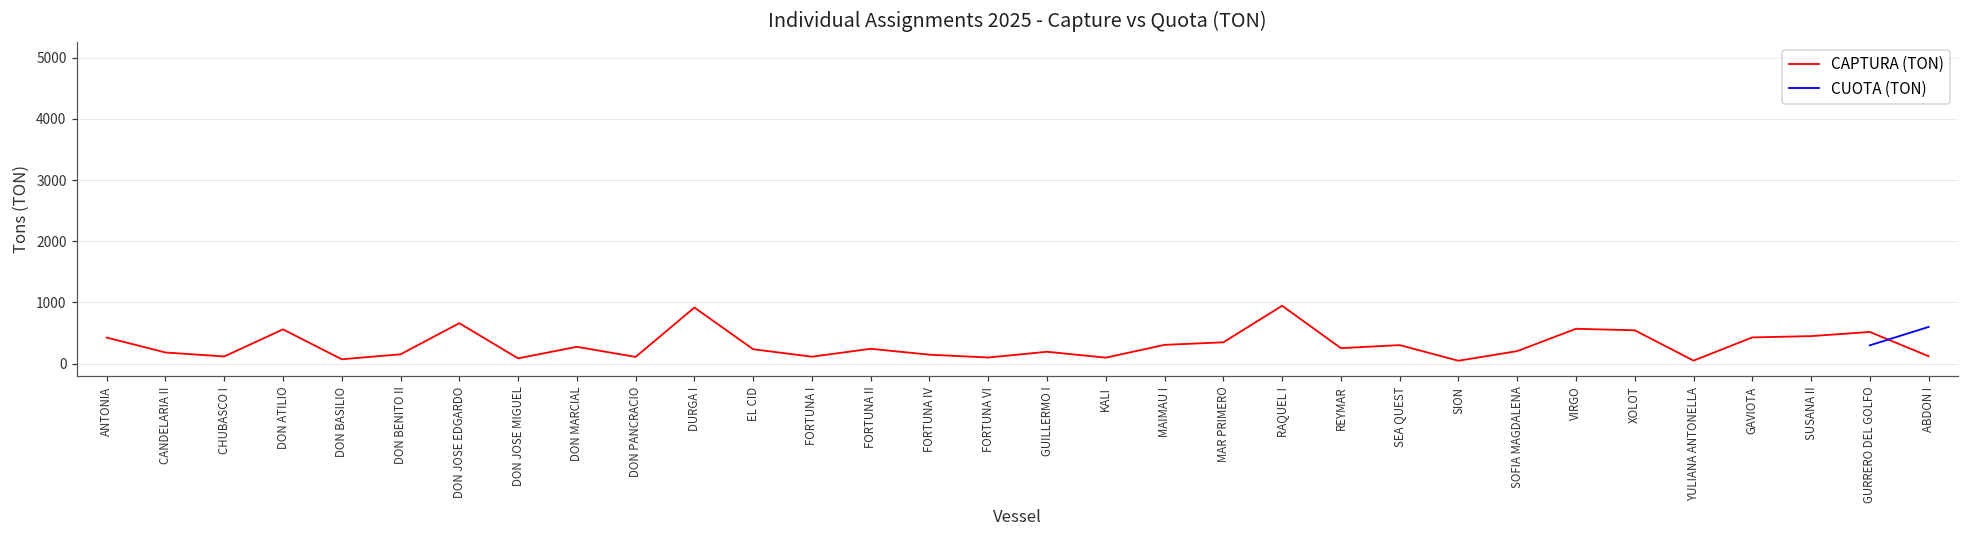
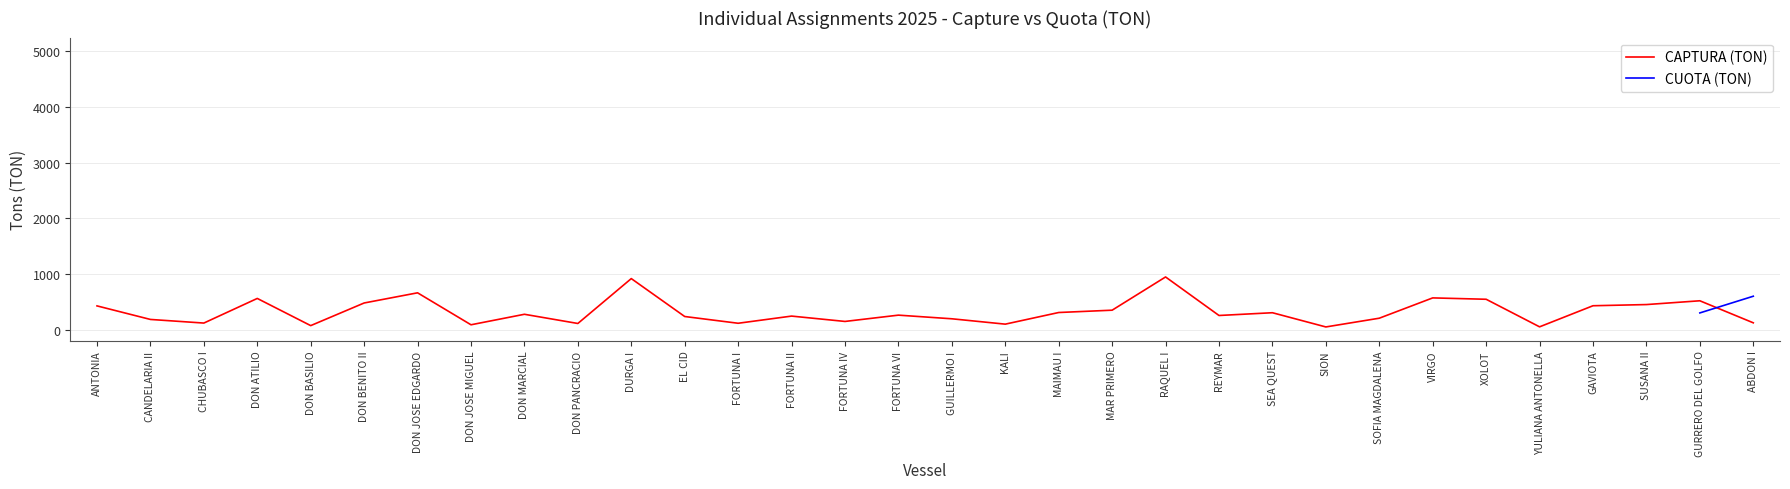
CAPTURA (TON), DON BENITO II: 200 -> 500
CAPTURA (TON), FORTUNA VI: 100 -> 300
